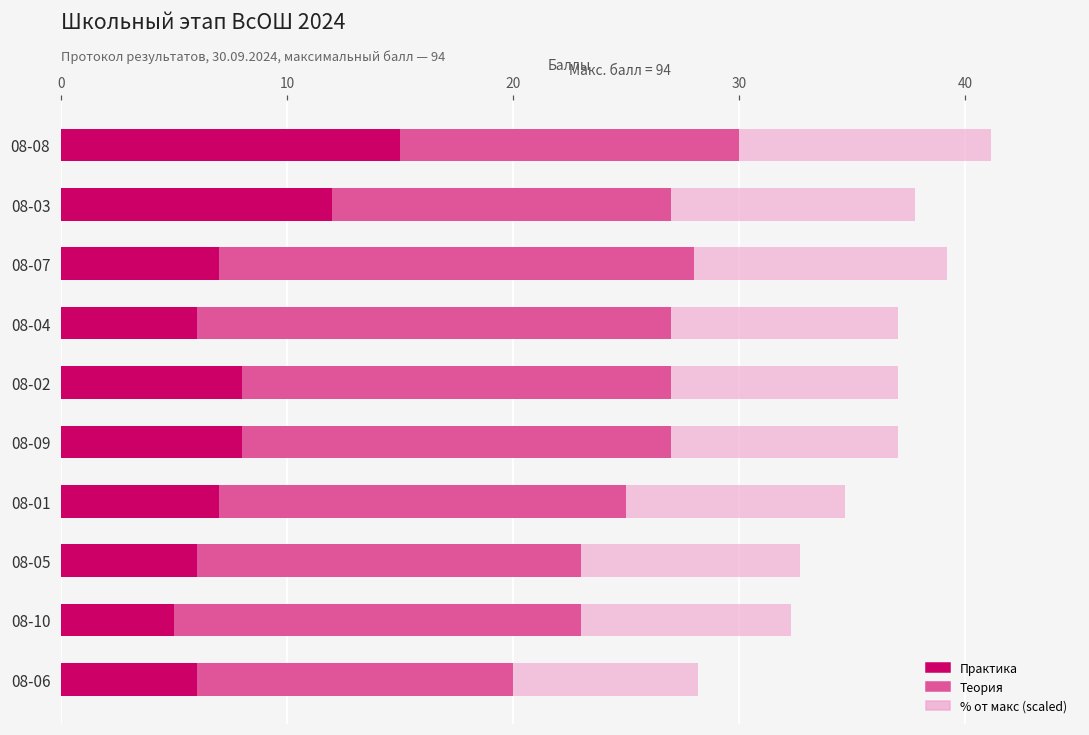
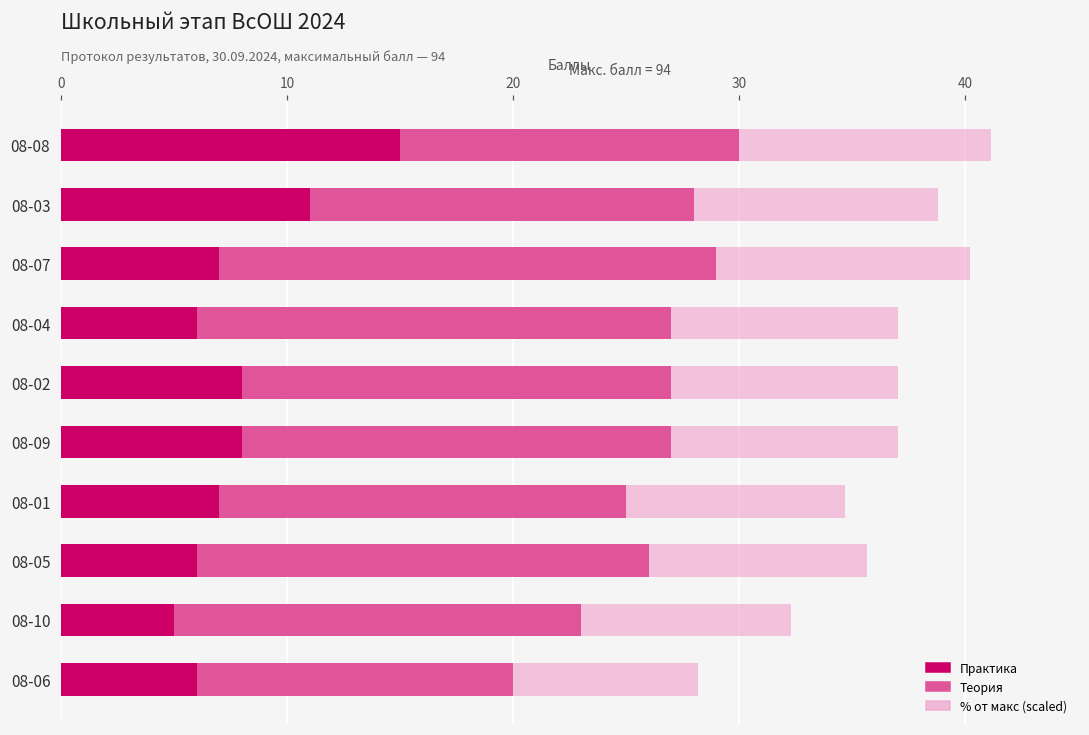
Практика, 08-03: 12 -> 11
Теория, 08-03: 15 -> 17
Теория, 08-07: 21 -> 22
Теория, 08-05: 17 -> 20
